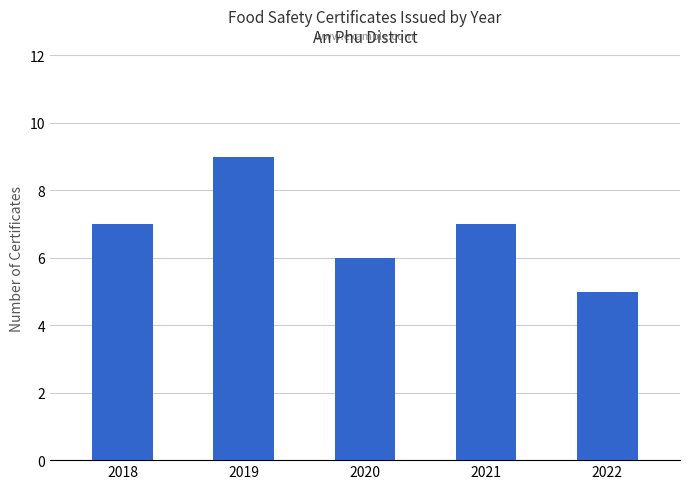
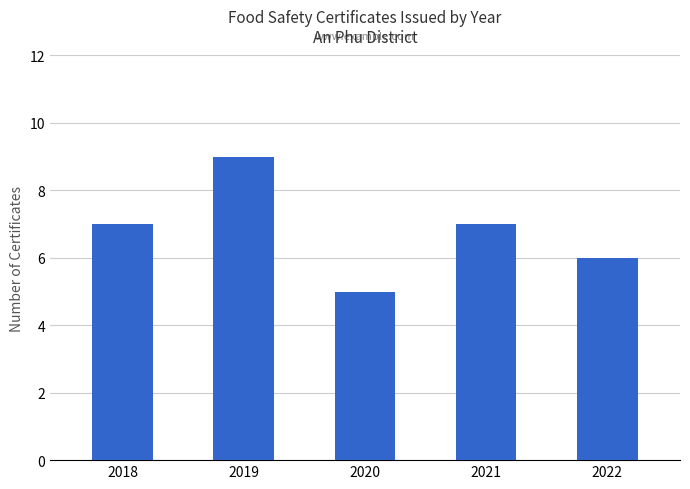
2020: 6 -> 5
2022: 5 -> 6
